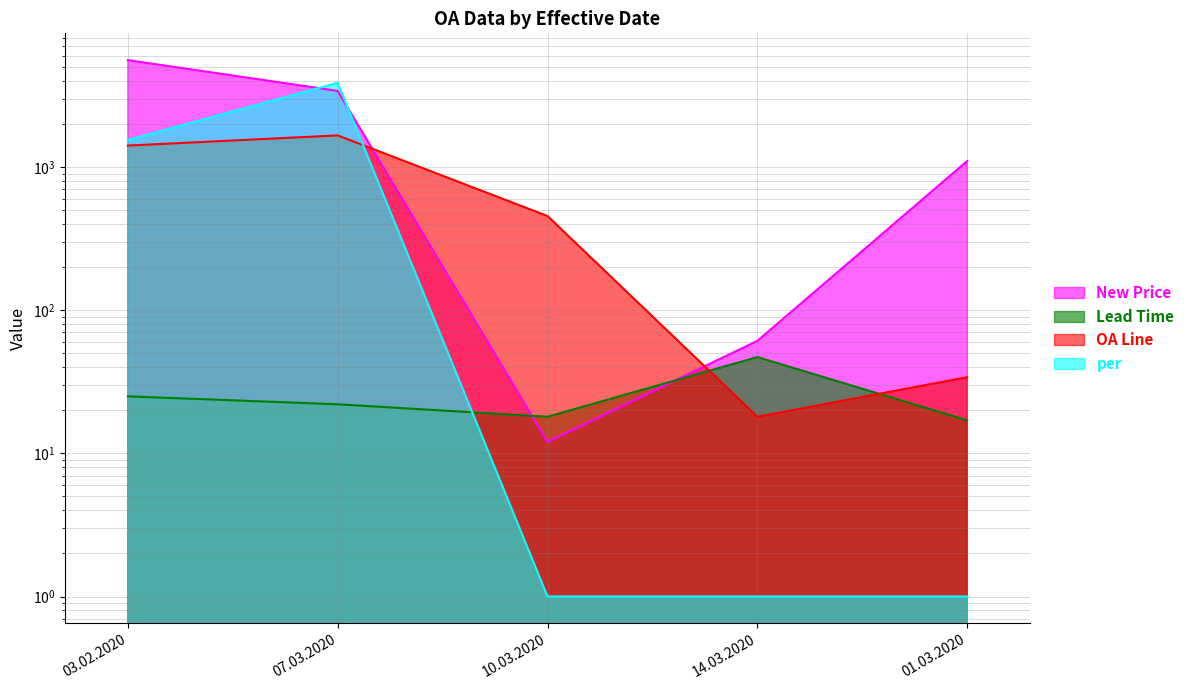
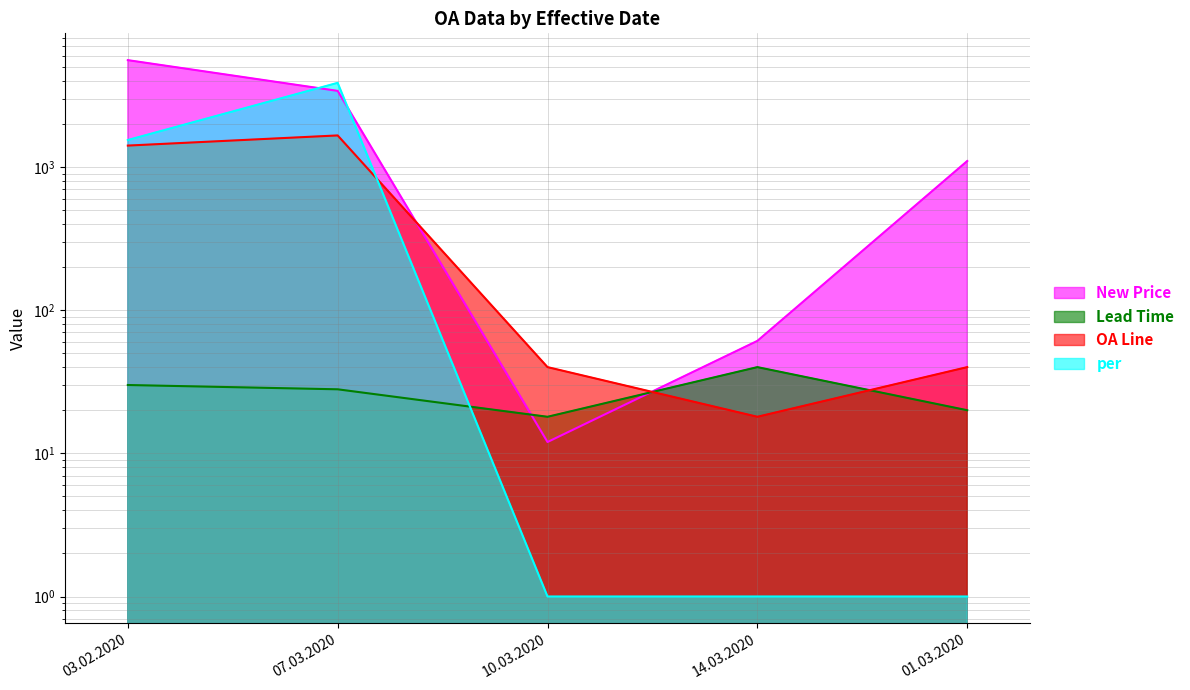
Lead Time, 03.02.2020: 25 -> 30
Lead Time, 07.03.2020: 22 -> 28
OA Line, 10.03.2020: 450 -> 40
Lead Time, 14.03.2020: 47 -> 40
Lead Time, 01.03.2020: 17 -> 20
OA Line, 01.03.2020: 34 -> 40
